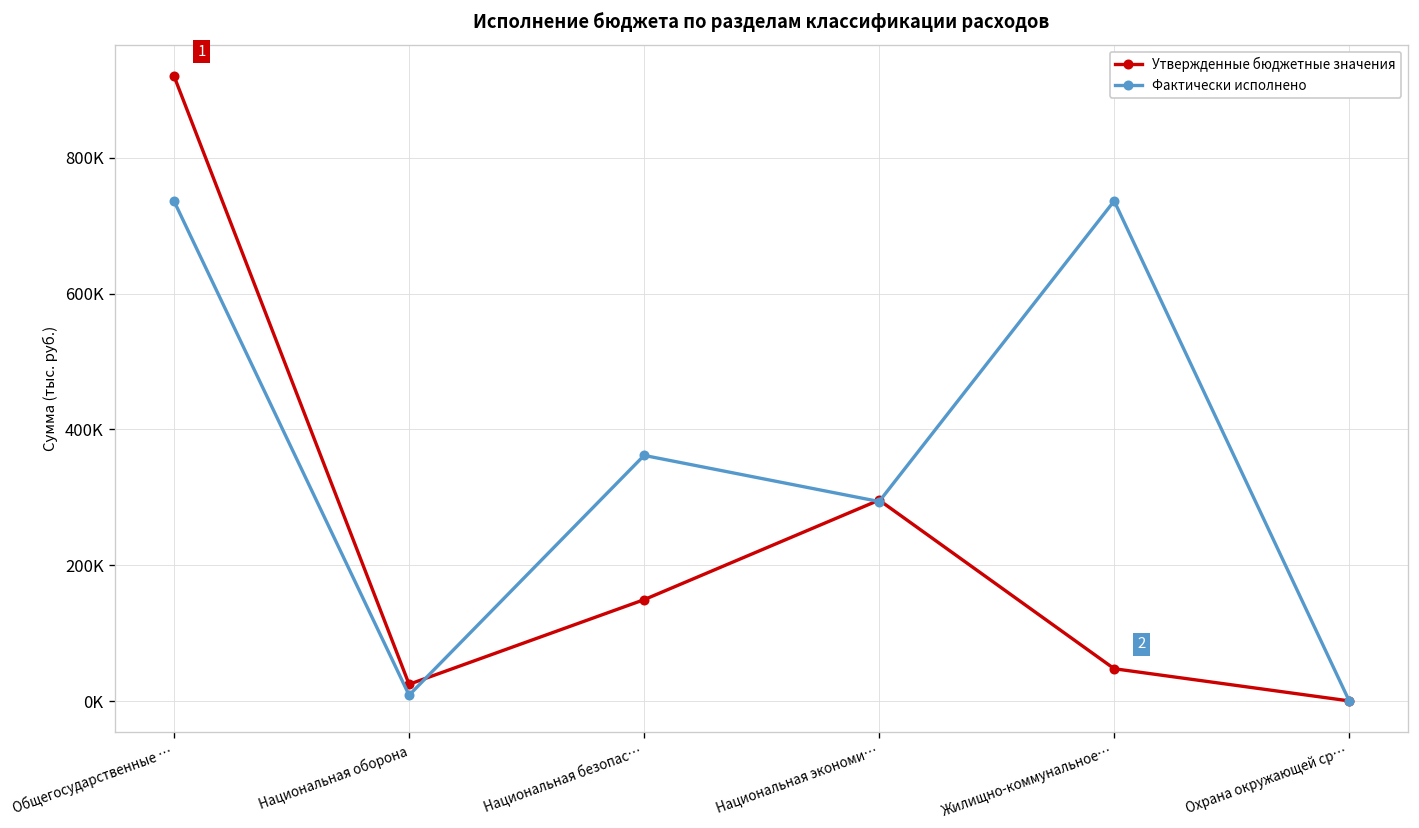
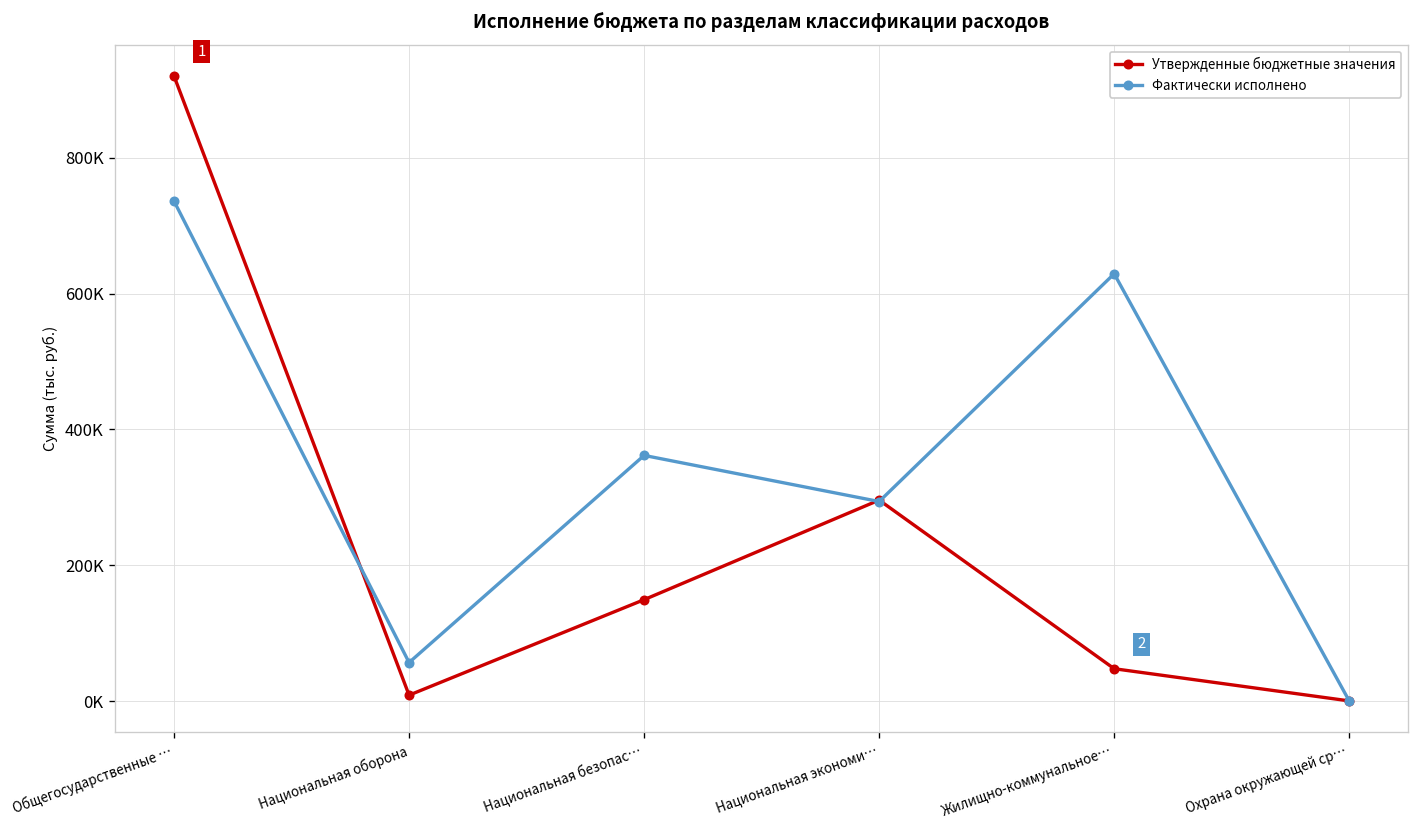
Утвержденные бюджетные значения, Национальная оборона: 20000 -> 10000
Фактически исполнено, Национальная оборона: 10000 -> 60000
Фактически исполнено, Жилищно-коммунальное…: 740000 -> 630000
